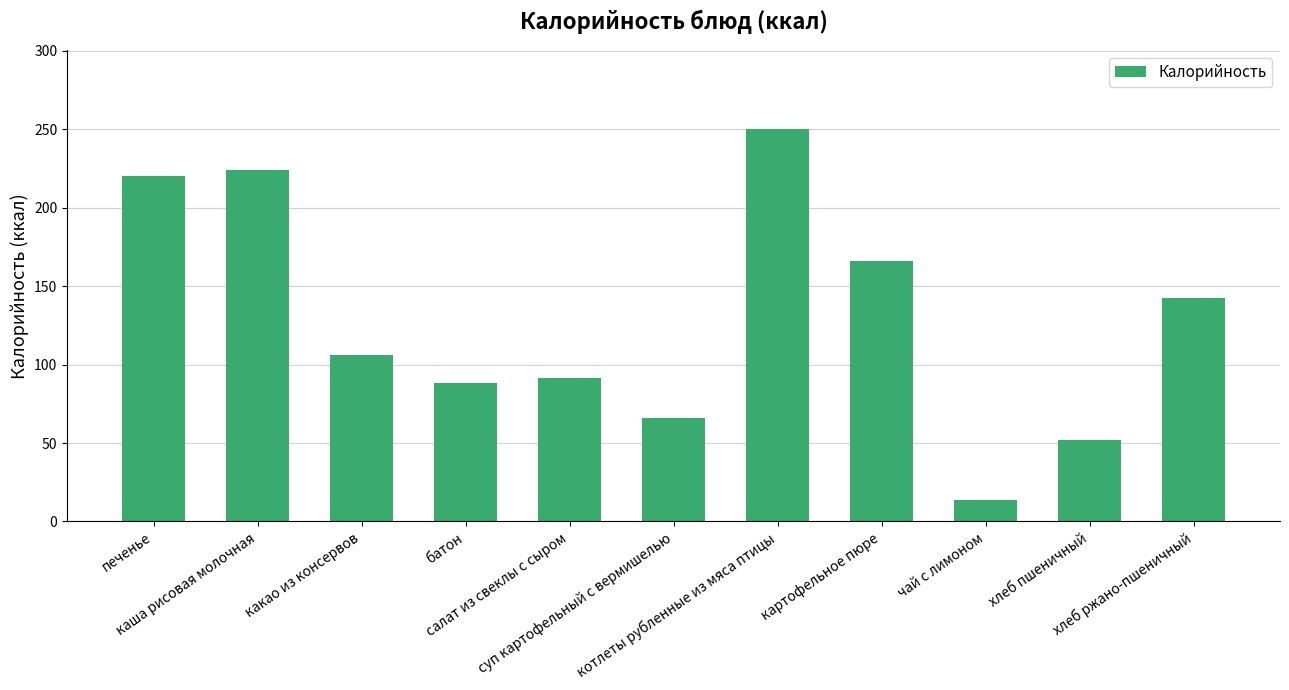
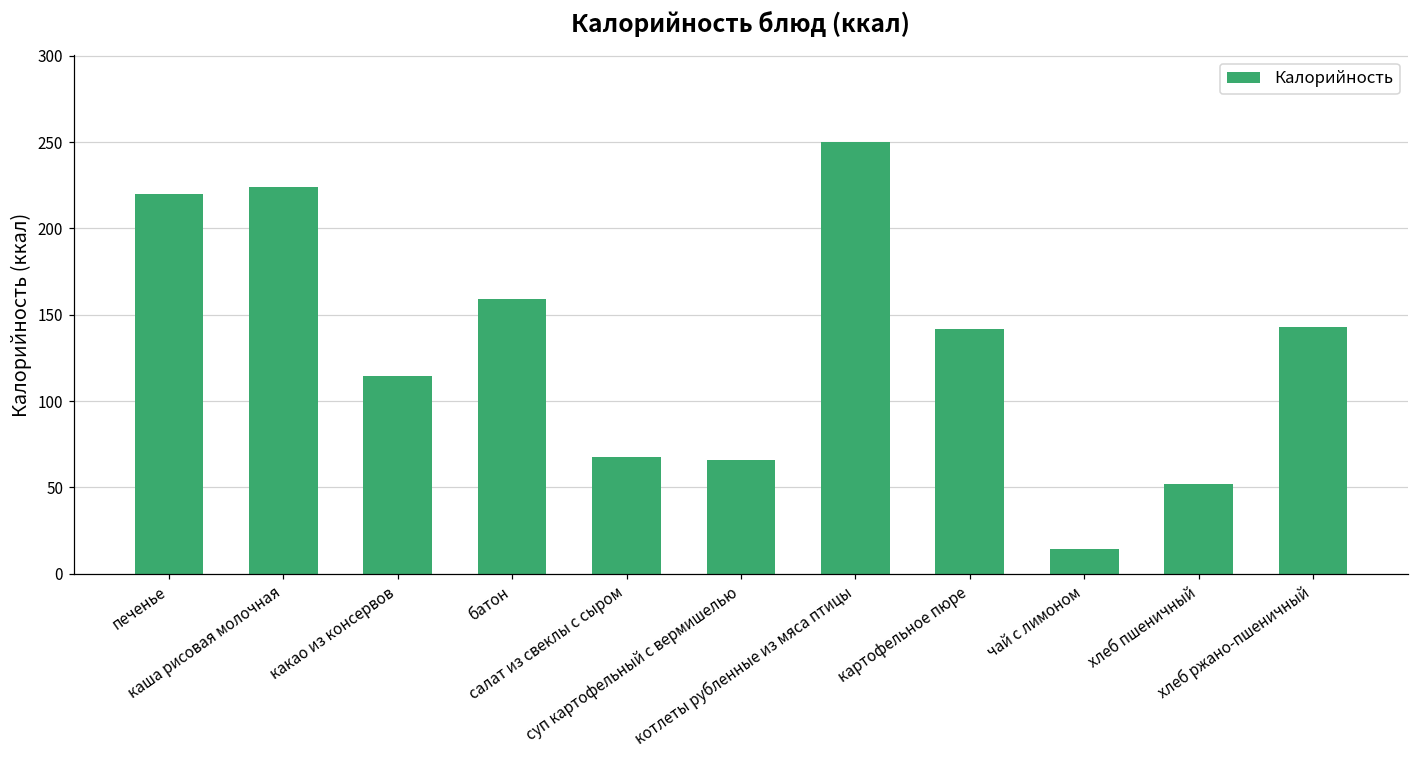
какао из консервов: 106 -> 115
батон: 88 -> 159
салат из свеклы с сыром: 91 -> 68
картофельное пюре: 166 -> 142
